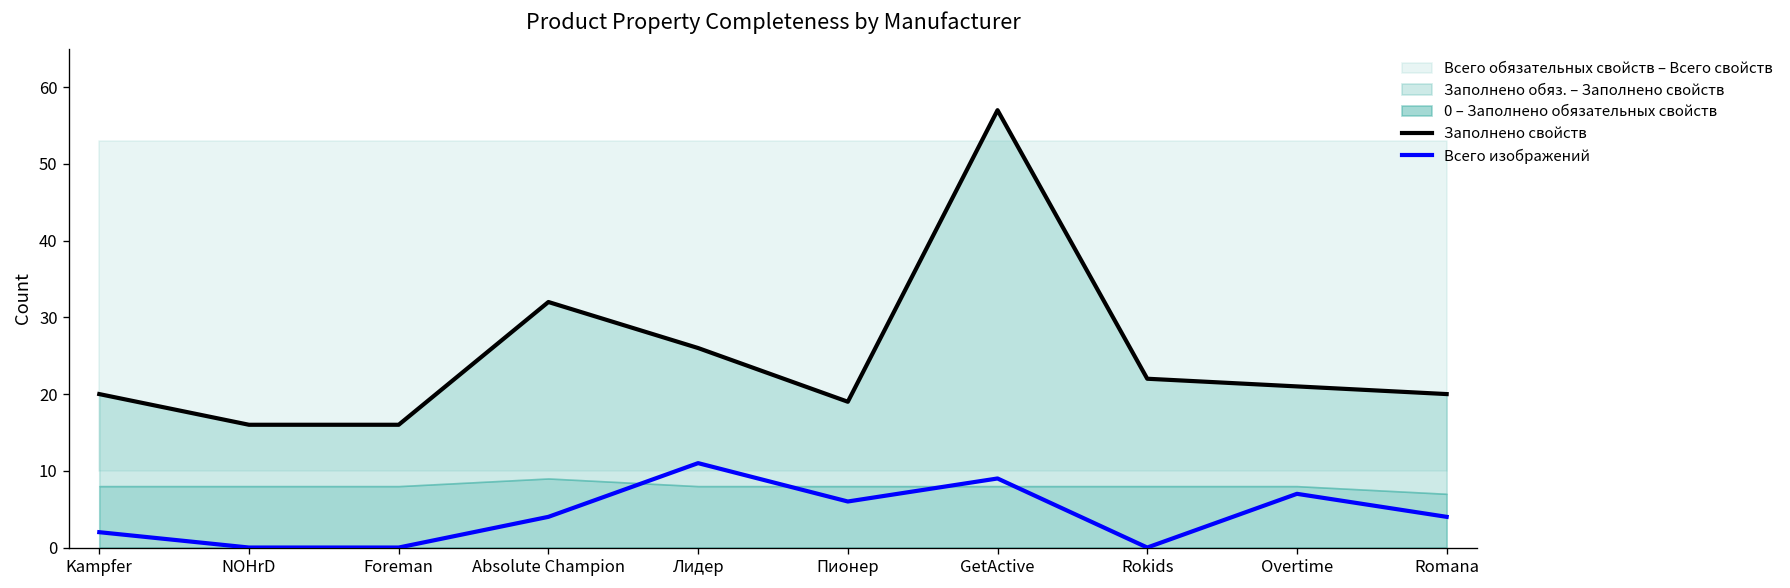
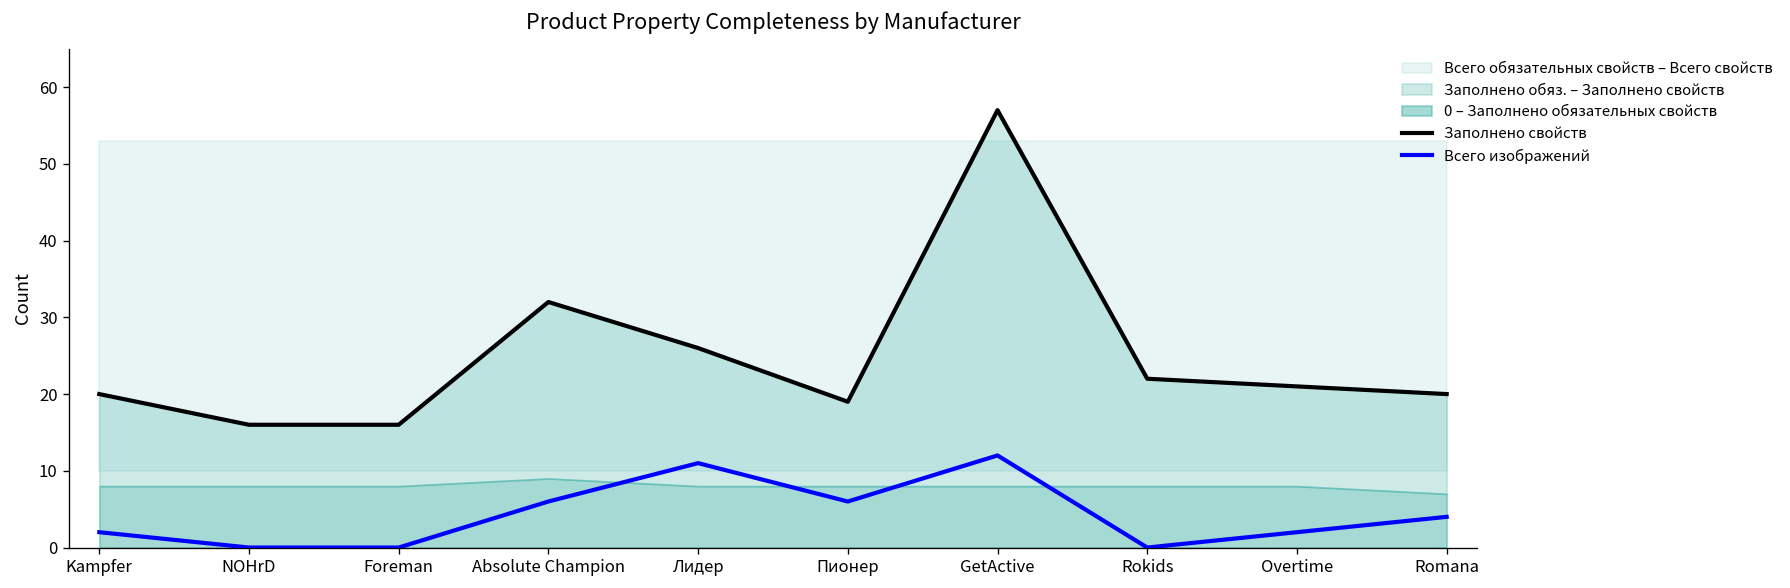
Всего изображений, Absolute Champion: 4 -> 6
Всего изображений, GetActive: 9 -> 12
Всего изображений, Overtime: 7 -> 2
